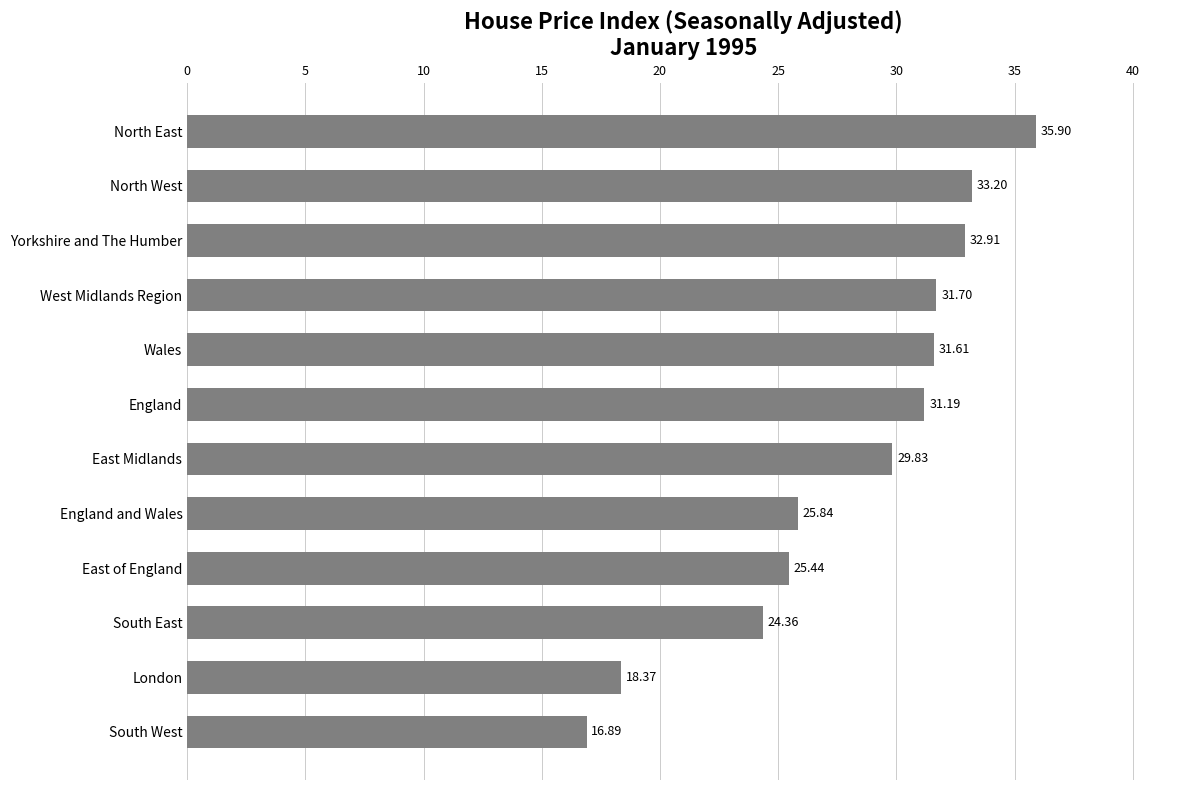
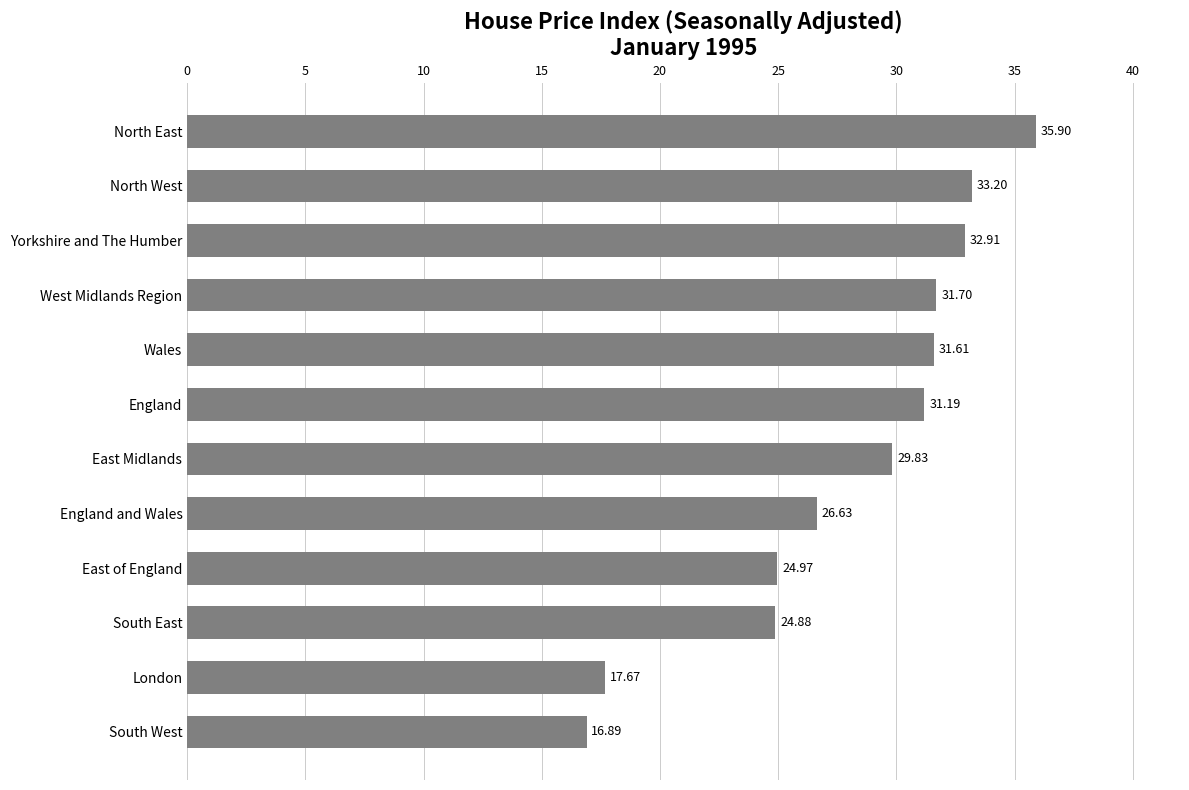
England and Wales: 25.84 -> 26.63
East of England: 25.44 -> 24.97
South East: 24.36 -> 24.88
London: 18.37 -> 17.67
